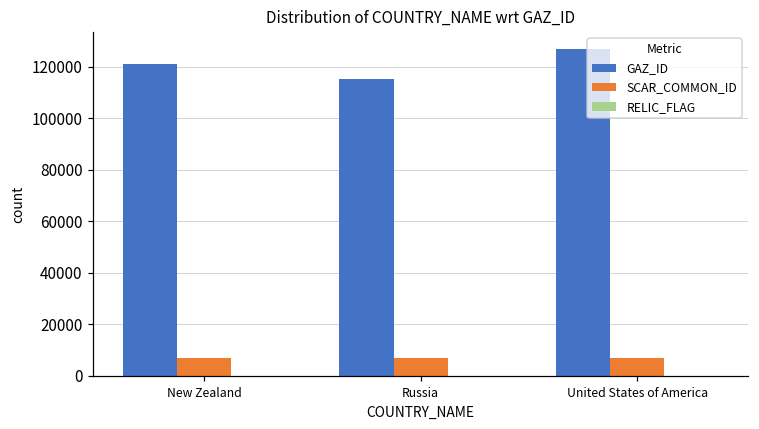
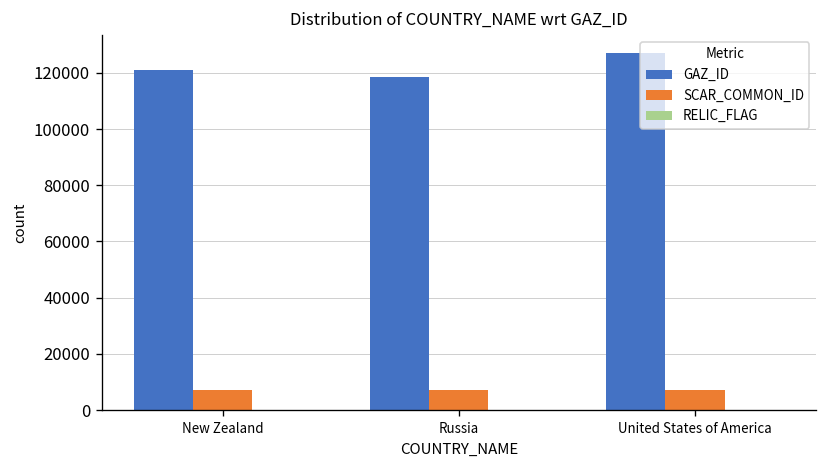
GAZ_ID, Russia: 115000 -> 119000
